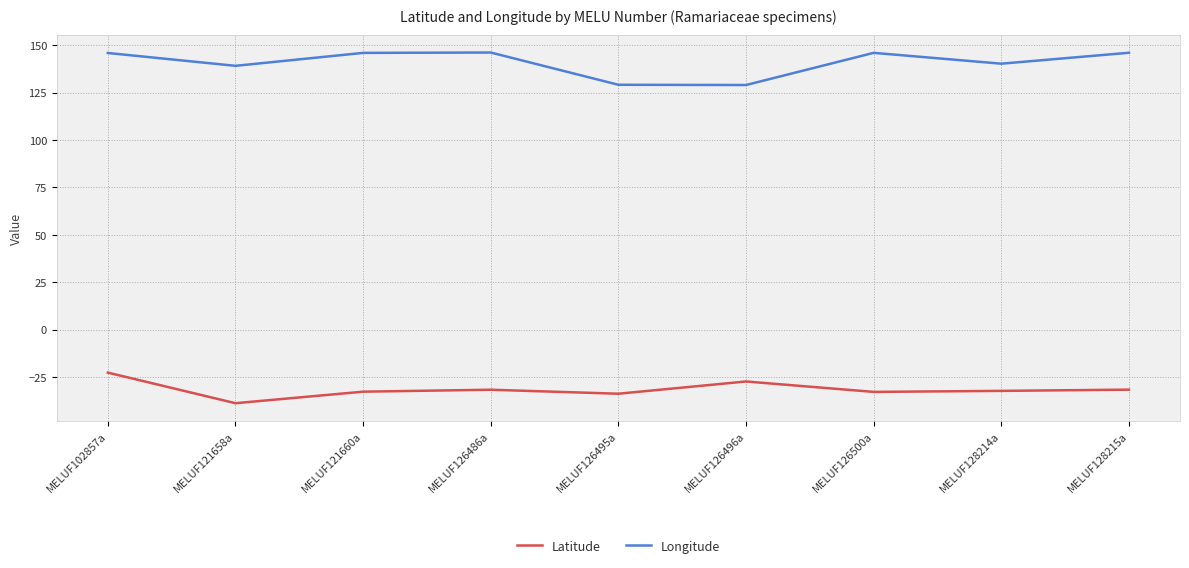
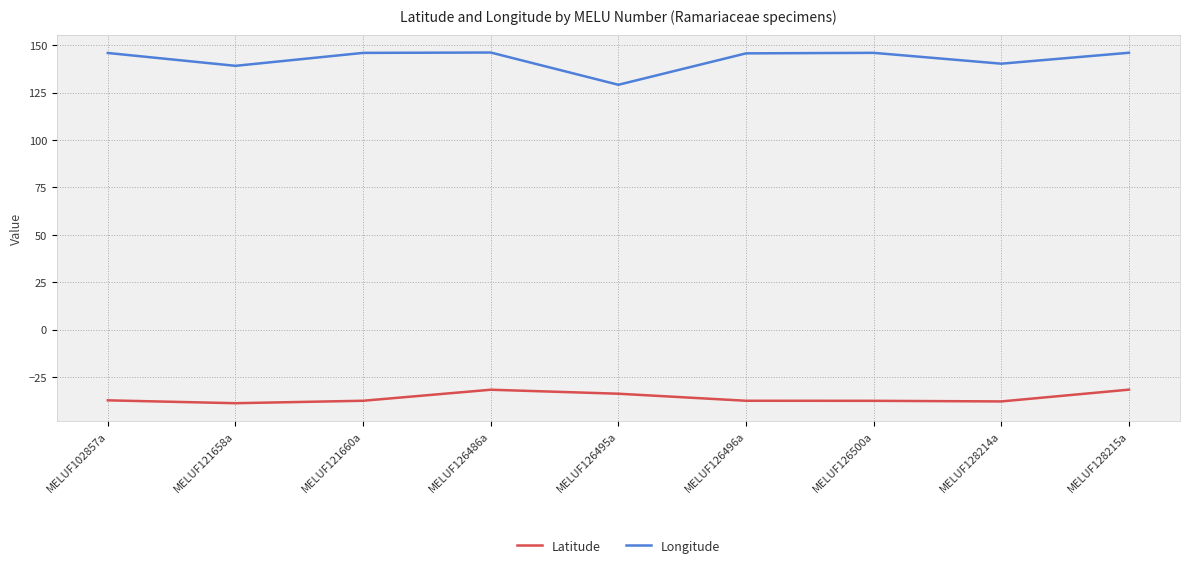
Latitude, MELUF102857a: -23 -> -37
Latitude, MELUF121660a: -33 -> -37
Latitude, MELUF126496a: -27 -> -37
Longitude, MELUF126496a: 129 -> 146
Latitude, MELUF126500a: -33 -> -37
Latitude, MELUF128214a: -32 -> -38
